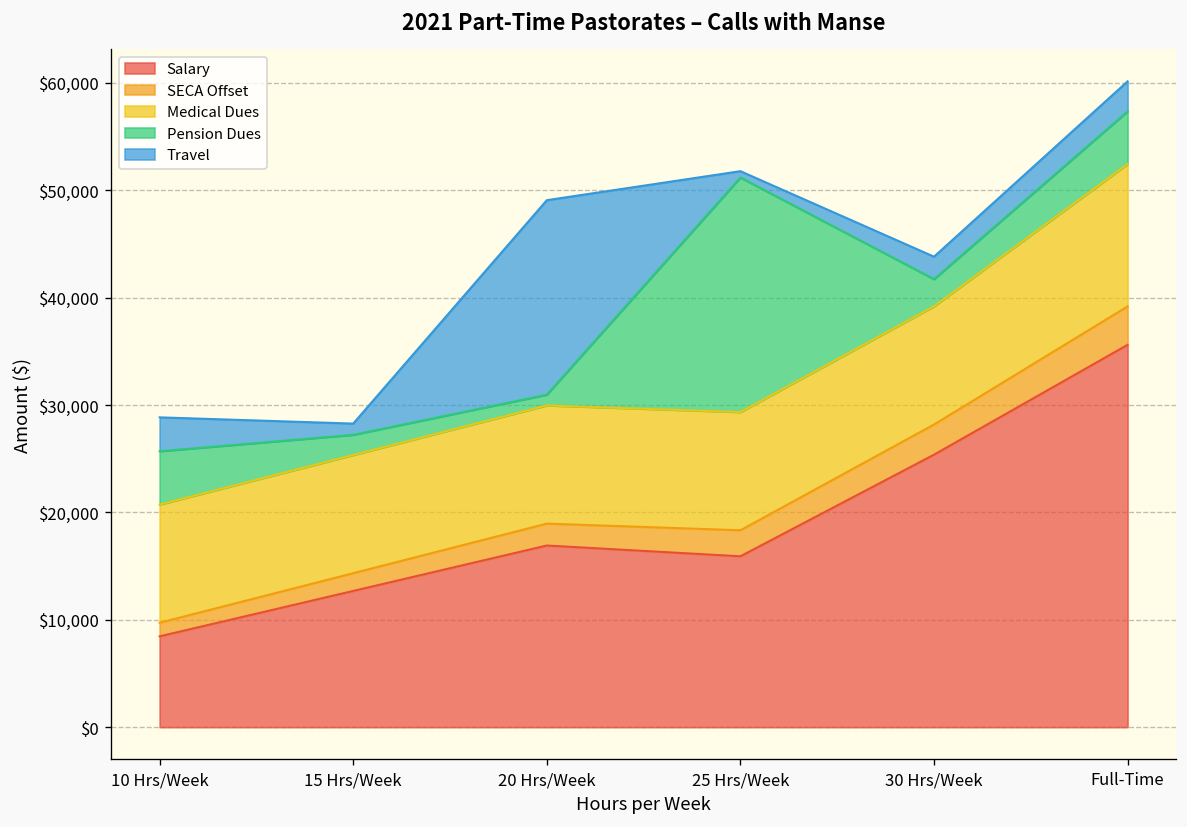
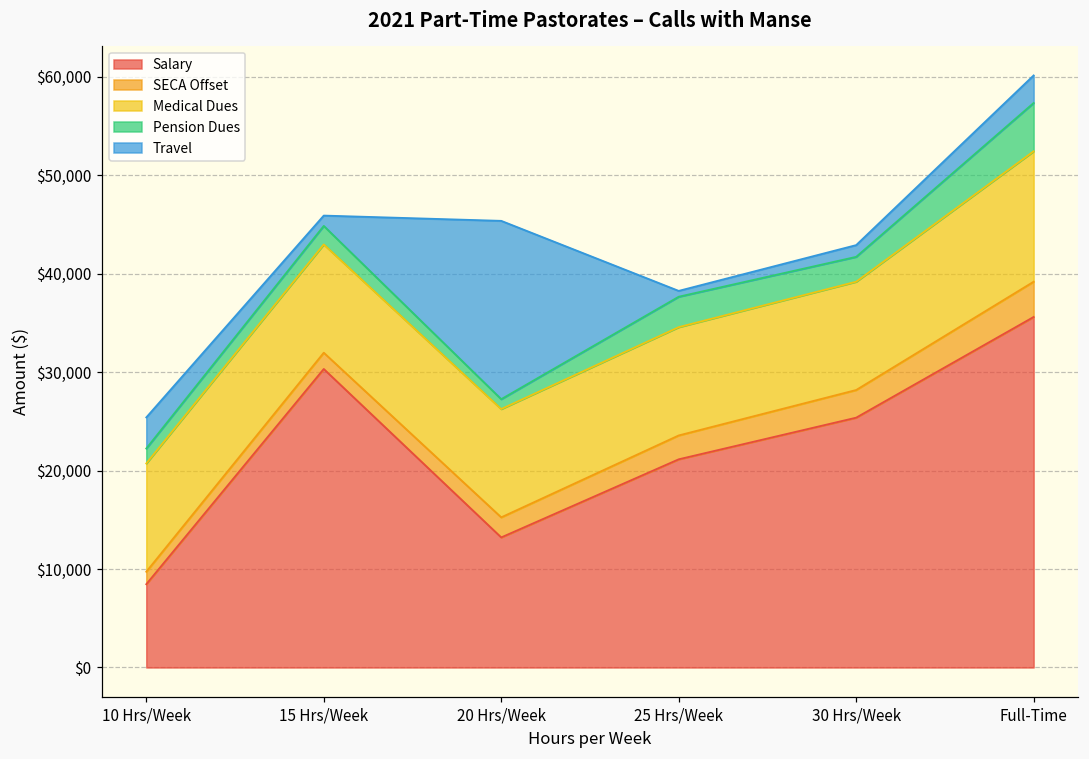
Pension Dues, 10 Hrs/Week: $5,000 -> $2,000
Salary, 15 Hrs/Week: $13,000 -> $30,000
Salary, 20 Hrs/Week: $17,000 -> $13,000
Salary, 25 Hrs/Week: $16,000 -> $21,000
Pension Dues, 25 Hrs/Week: $22,000 -> $3,000
Travel, 30 Hrs/Week: $2,000 -> $1,000
